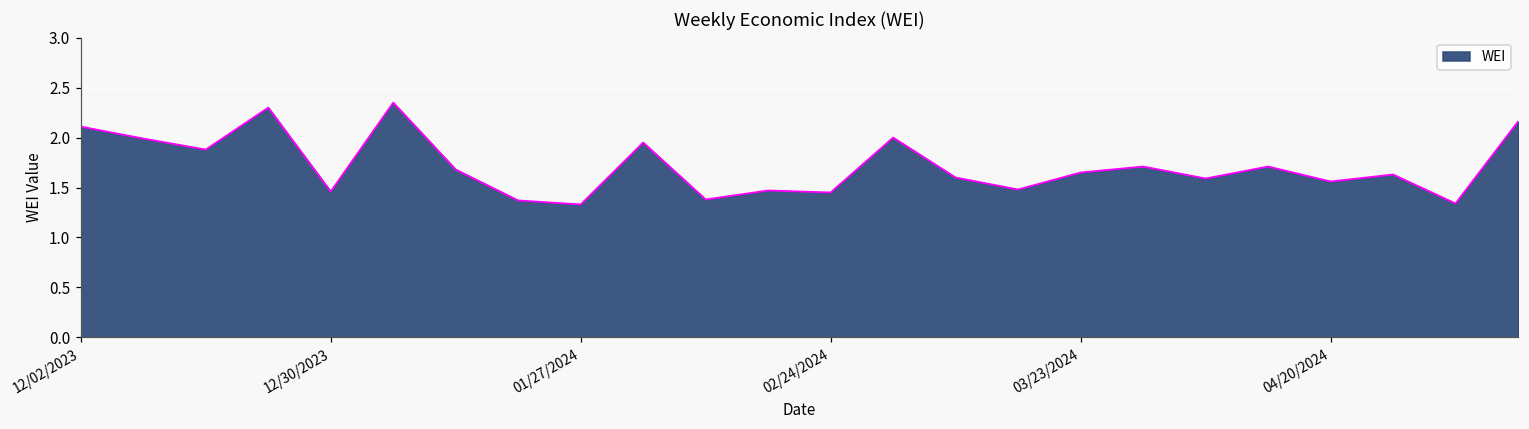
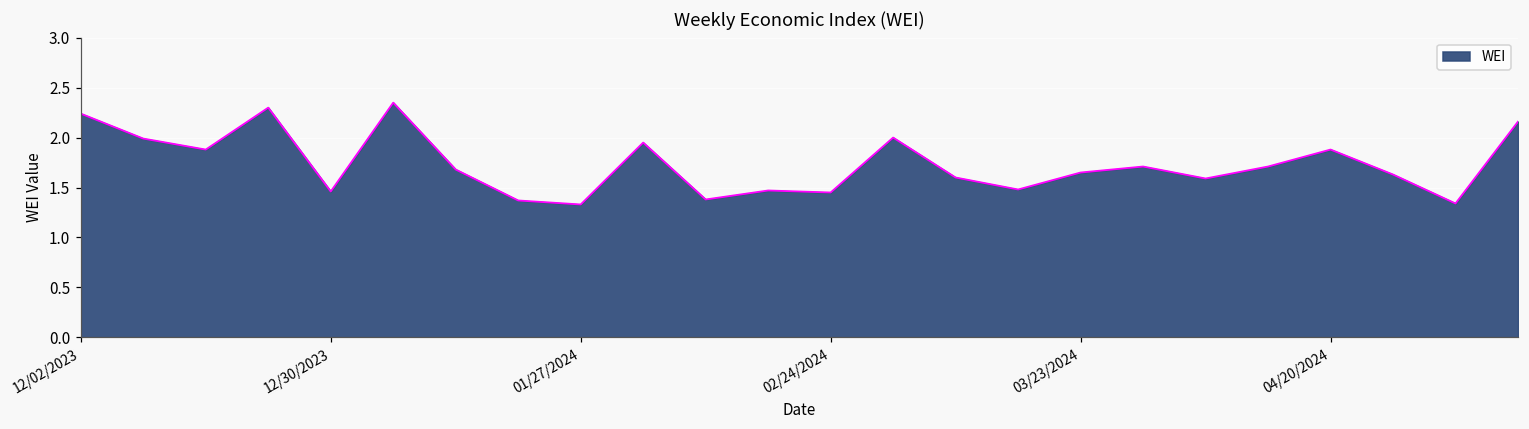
12/02/2023: 2.1 -> 2.2
04/20/2024: 1.6 -> 1.9
